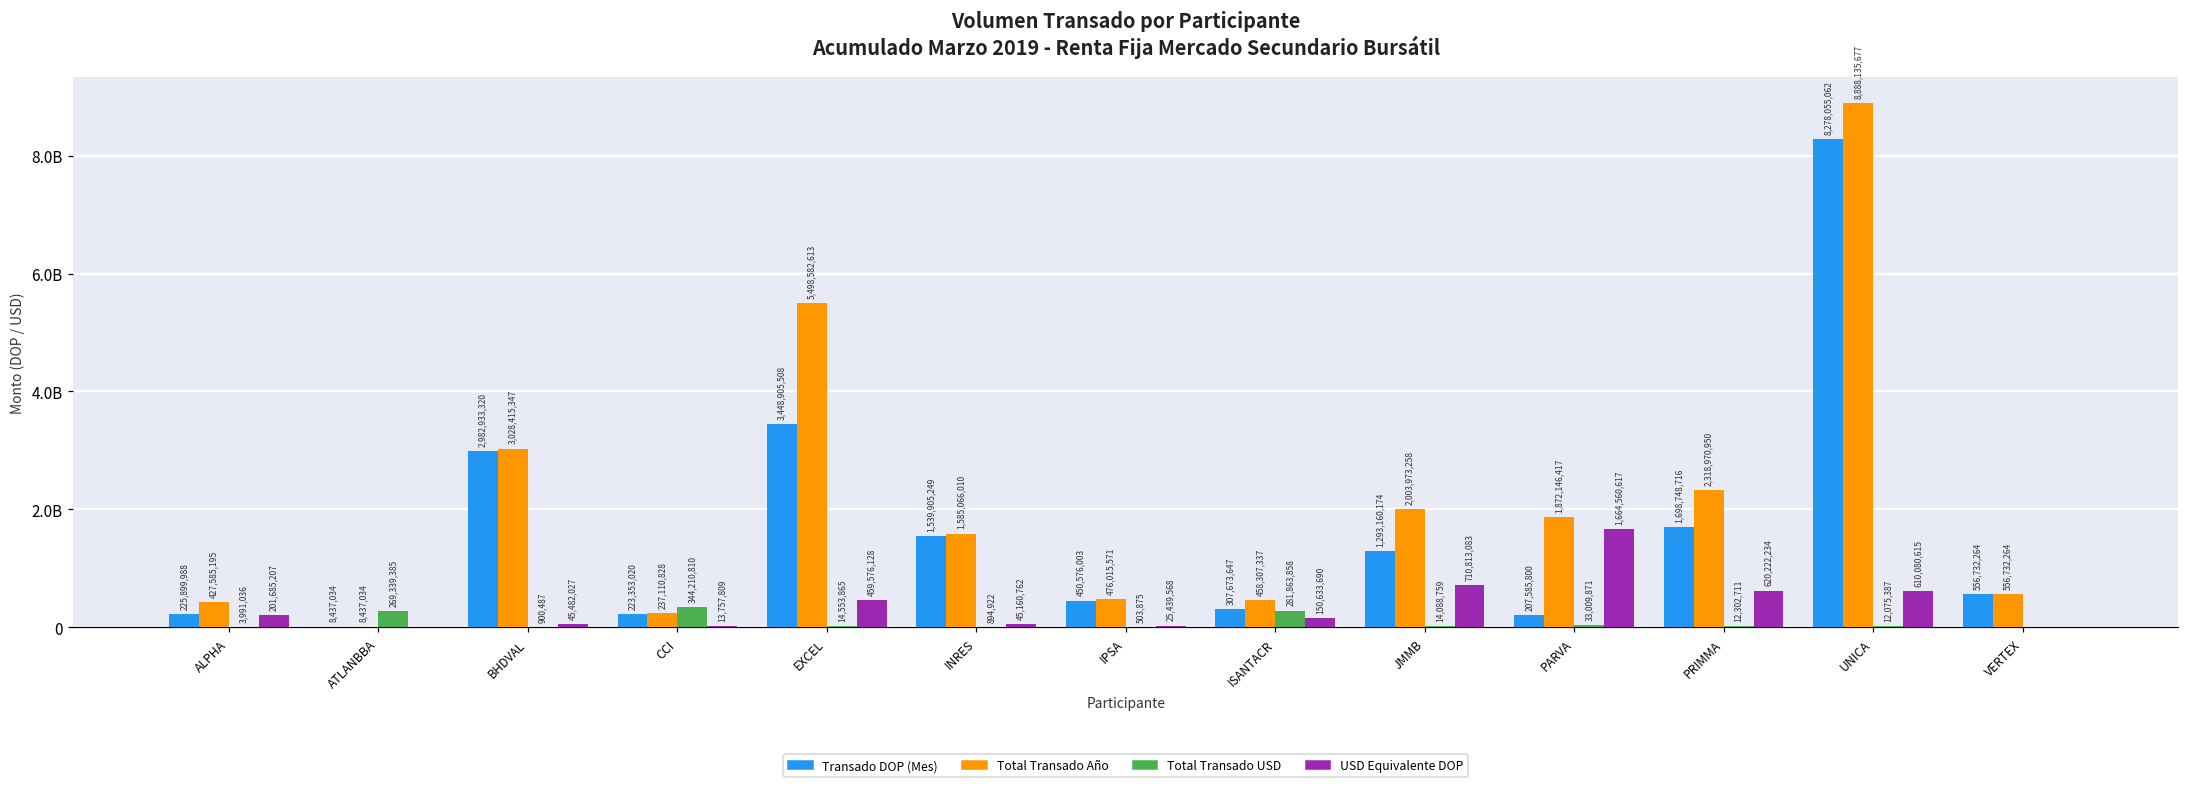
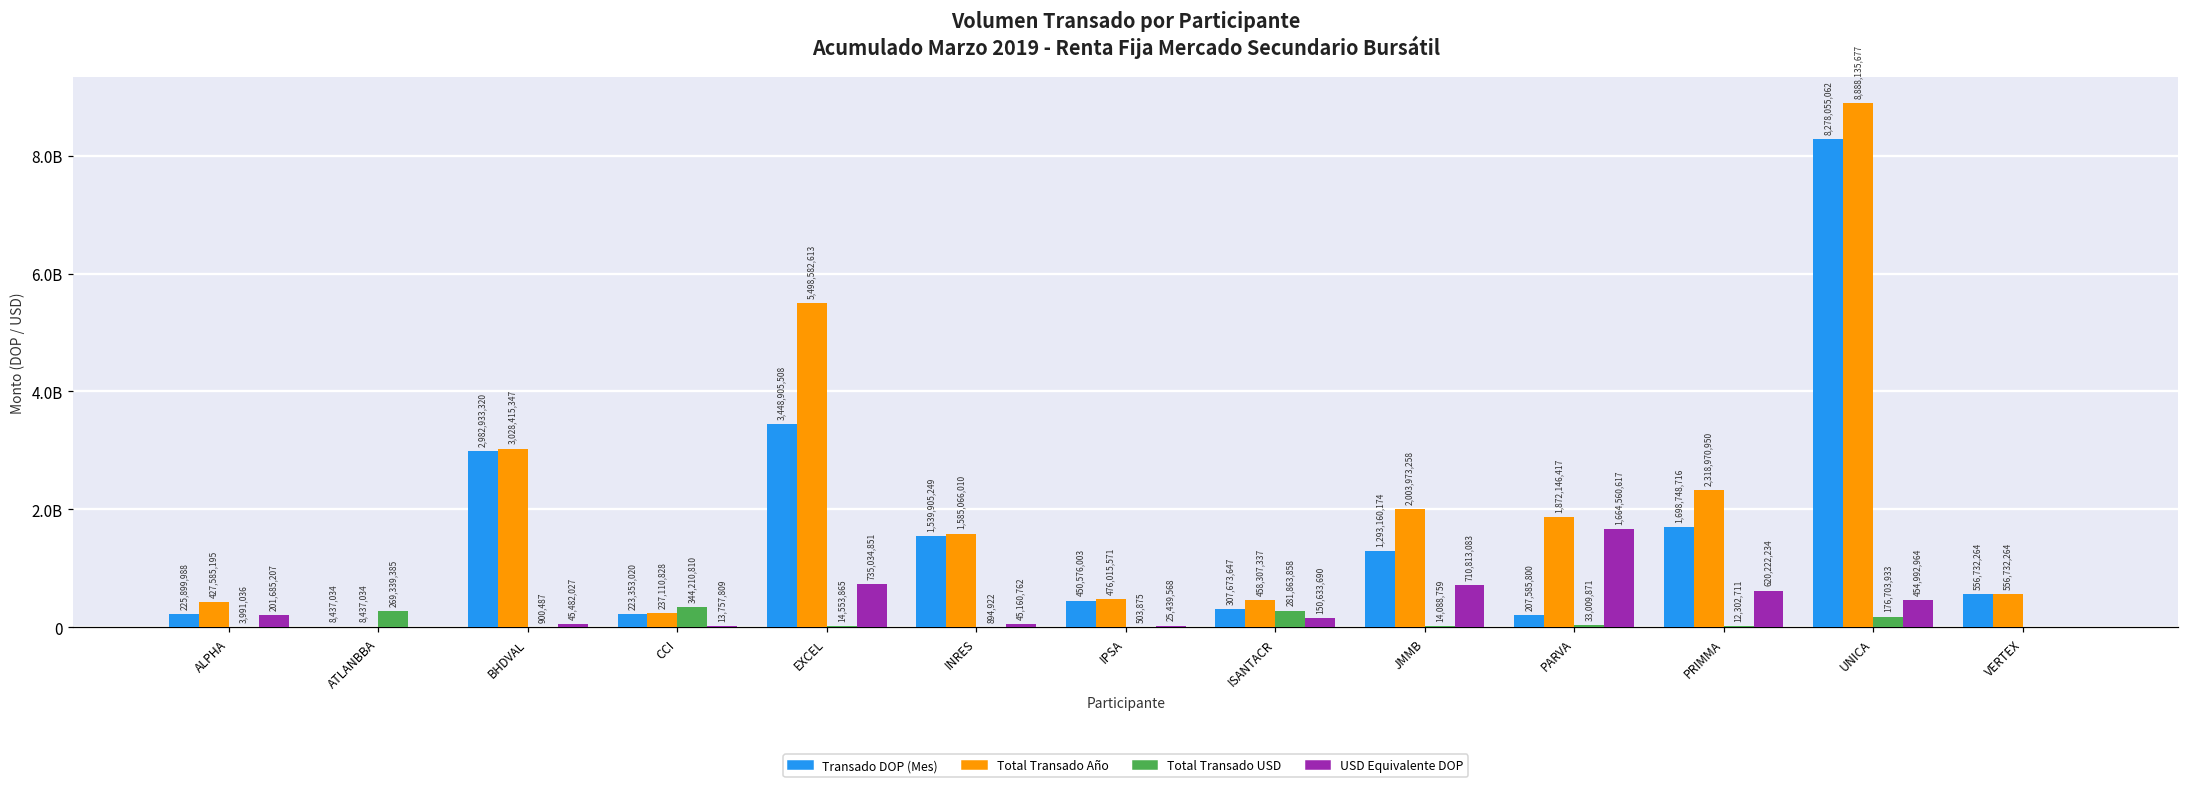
USD Equivalente DOP, EXCEL: 459,576,128 -> 735,034,851
Total Transado USD, UNICA: 12,075,387 -> 176,703,933
USD Equivalente DOP, UNICA: 610,080,615 -> 454,992,964
